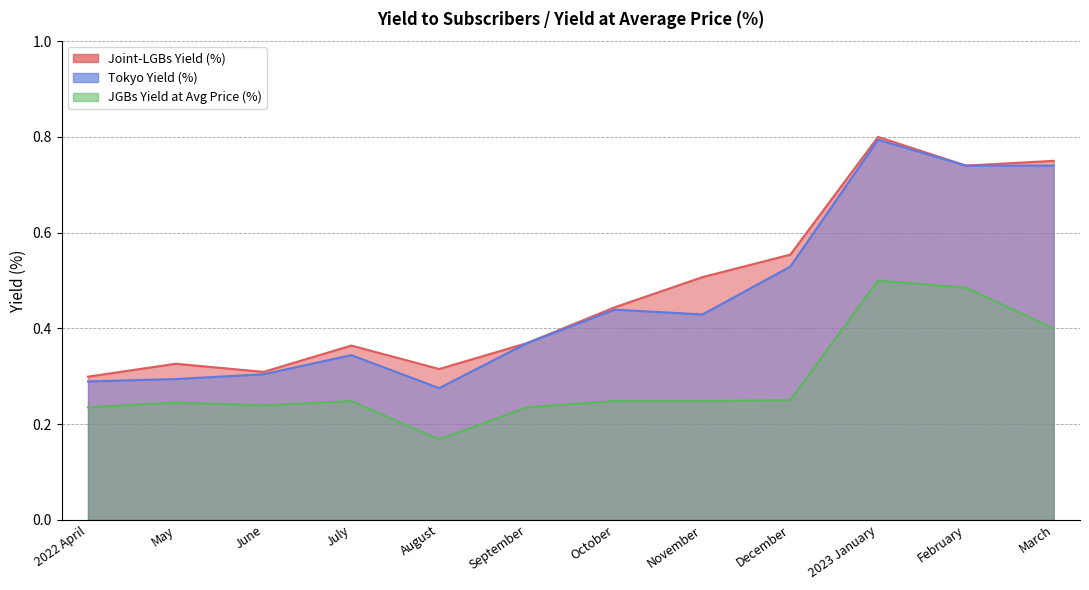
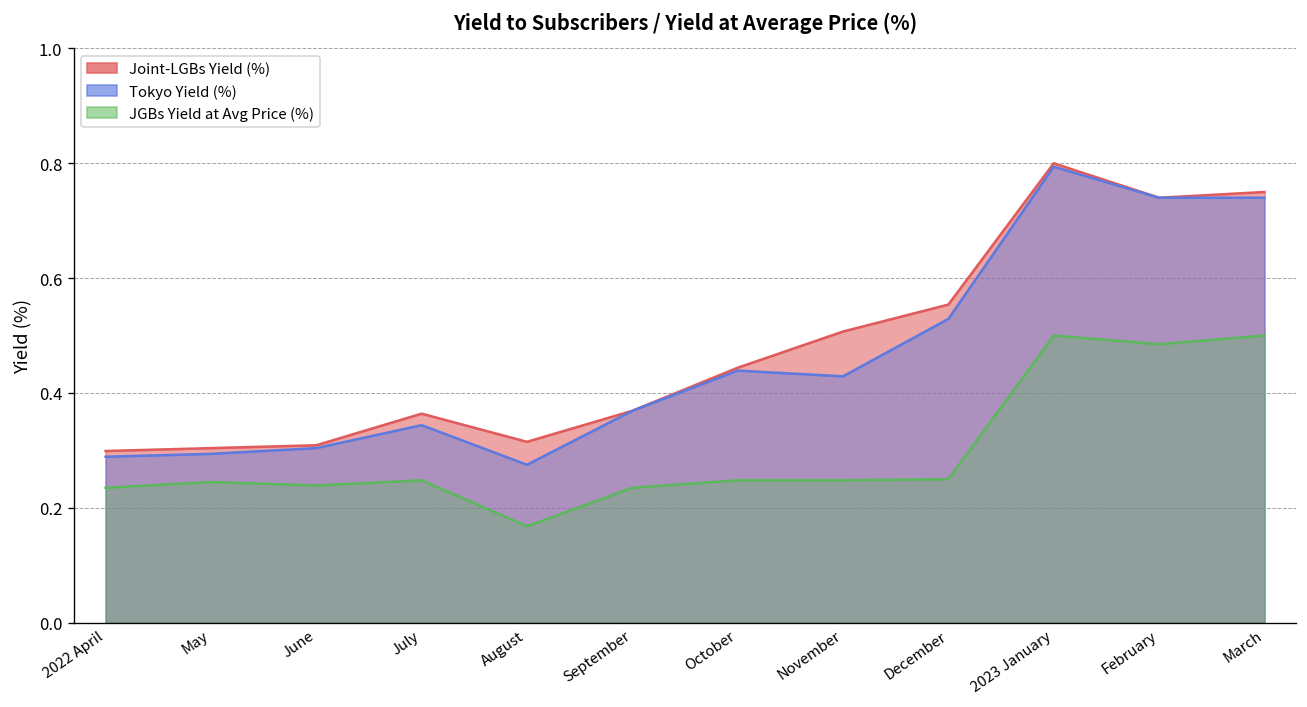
Joint-LGBs Yield (%), May: 0.33 -> 0.30
JGBs Yield at Avg Price (%), March: 0.4 -> 0.5
